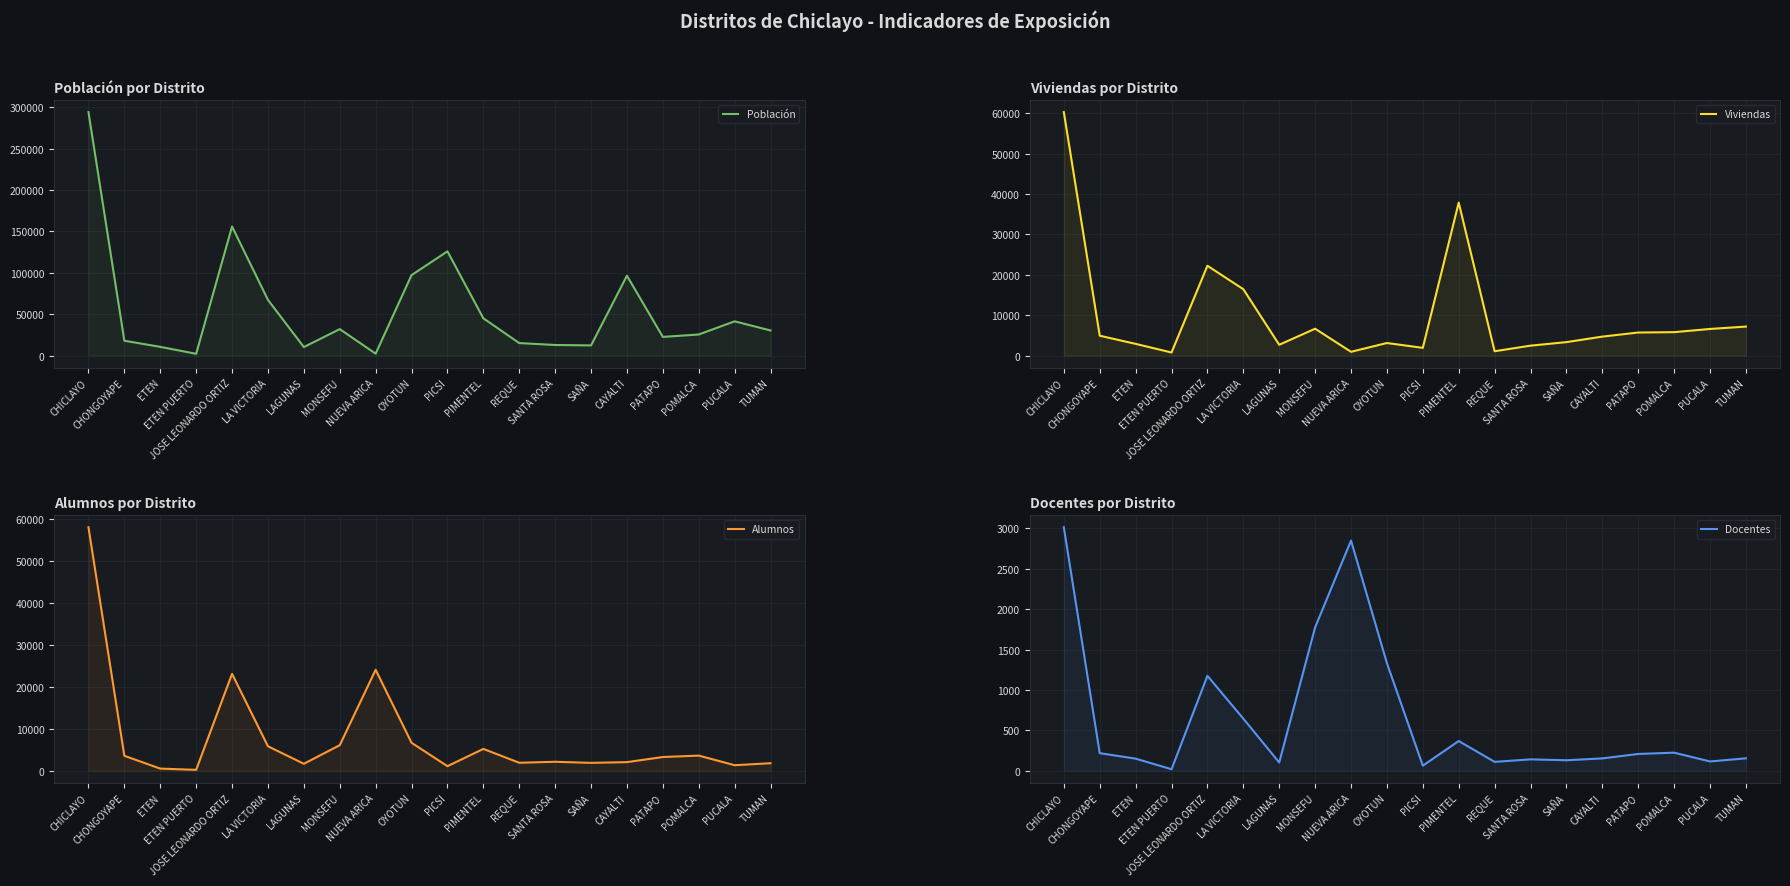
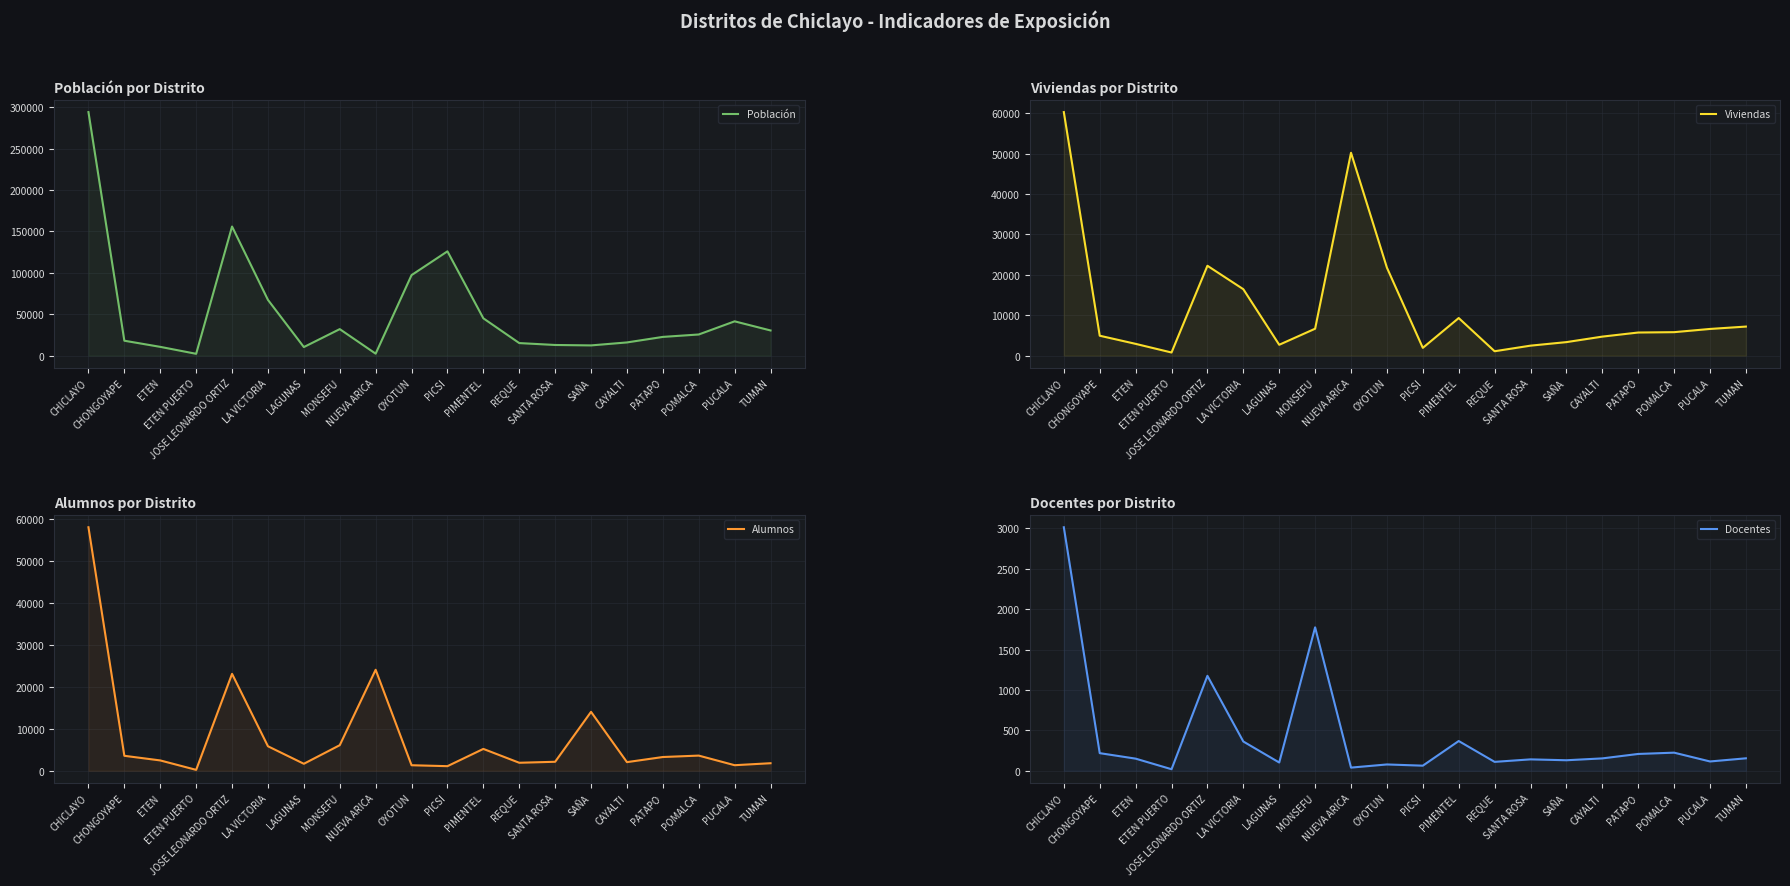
Población por Distrito, CAYALTI: 100000 -> 20000
Viviendas por Distrito, NUEVA ARICA: 1000 -> 50000
Viviendas por Distrito, OYOTUN: 3000 -> 22000
Viviendas por Distrito, PIMENTEL: 38000 -> 9000
Alumnos por Distrito, ETEN: 1000 -> 2000
Alumnos por Distrito, OYOTUN: 7000 -> 1000
Alumnos por Distrito, SAÑA: 2000 -> 14000
Docentes por Distrito, LA VICTORIA: 600 -> 400
Docentes por Distrito, NUEVA ARICA: 2800 -> 0
Docentes por Distrito, OYOTUN: 1300 -> 100
